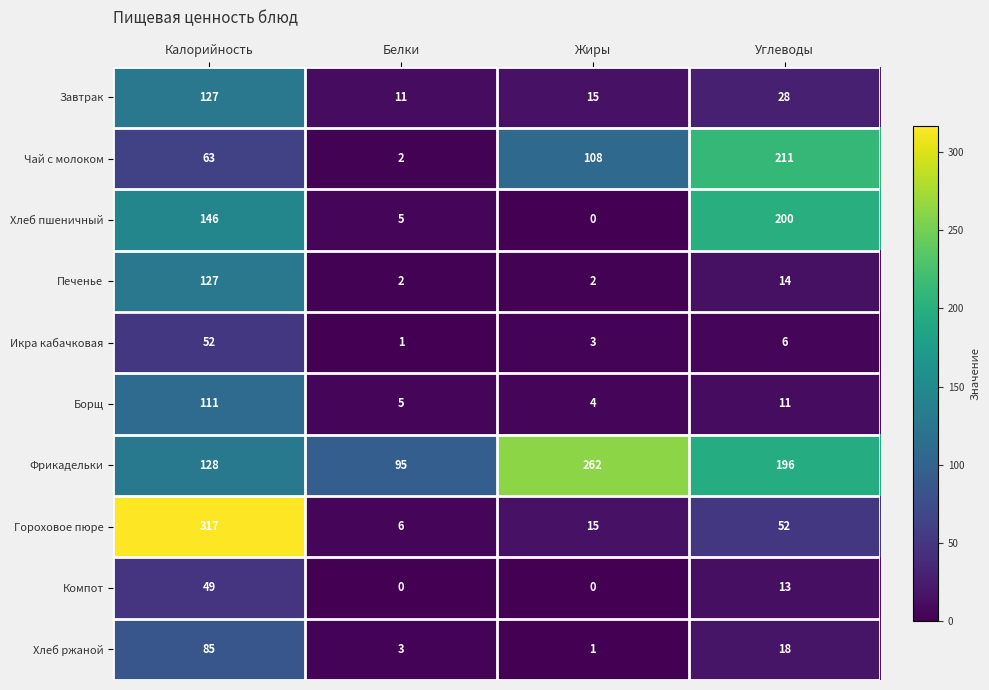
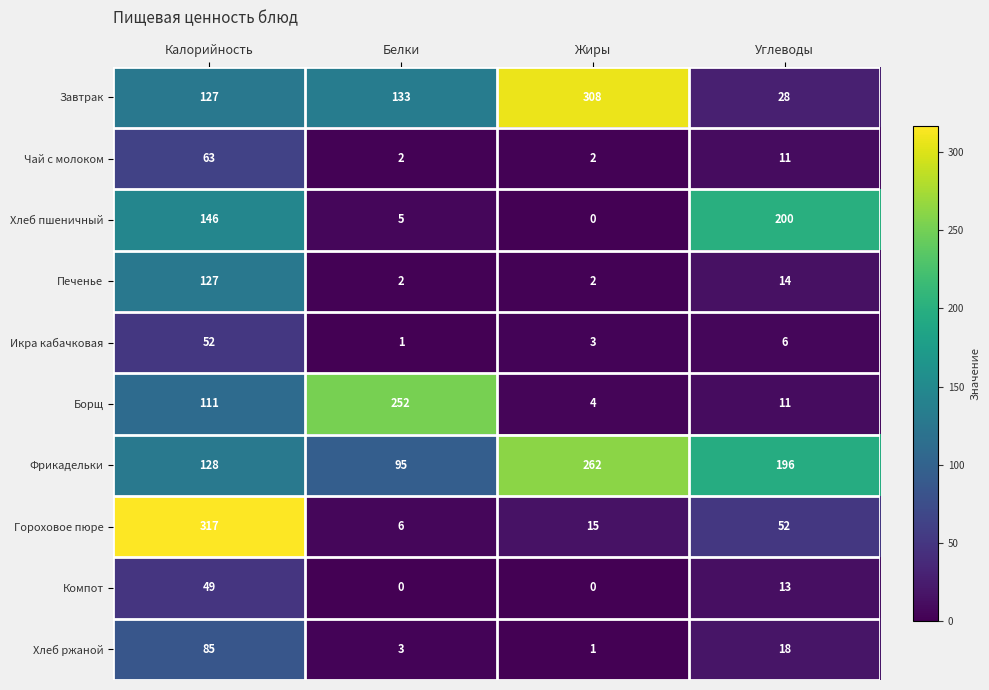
Завтрак, Белки: 11 -> 133
Завтрак, Жиры: 15 -> 308
Чай с молоком, Жиры: 108 -> 2
Чай с молоком, Углеводы: 211 -> 11
Борщ, Белки: 5 -> 252
